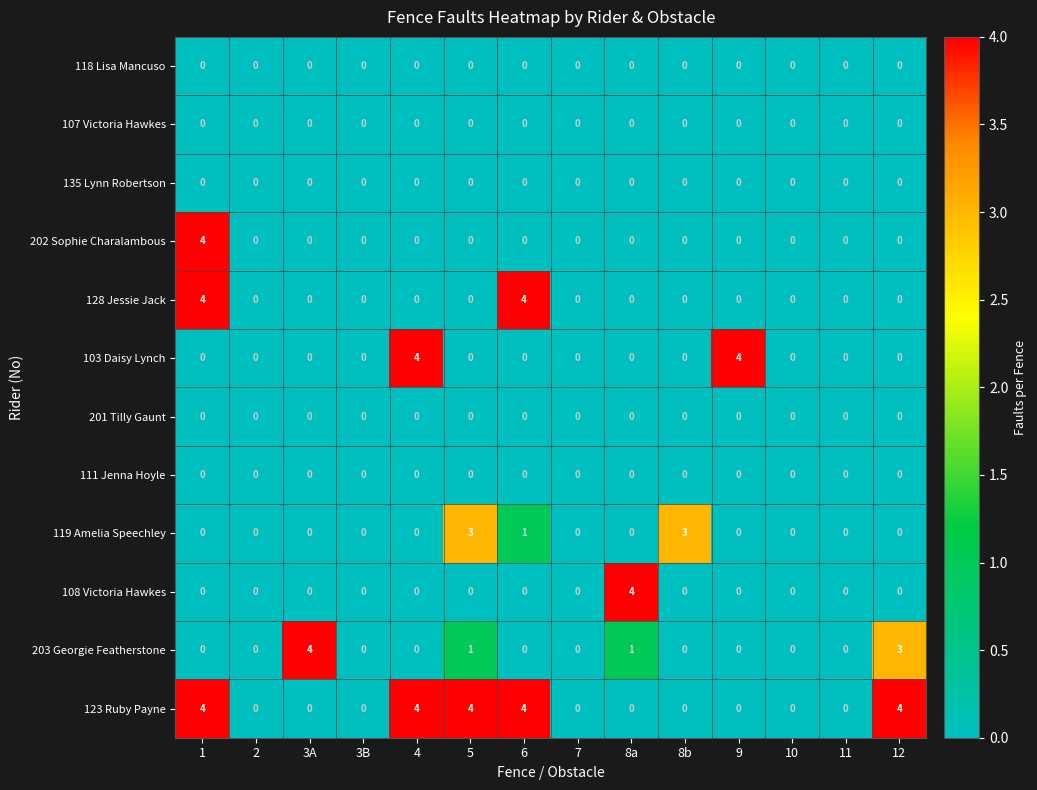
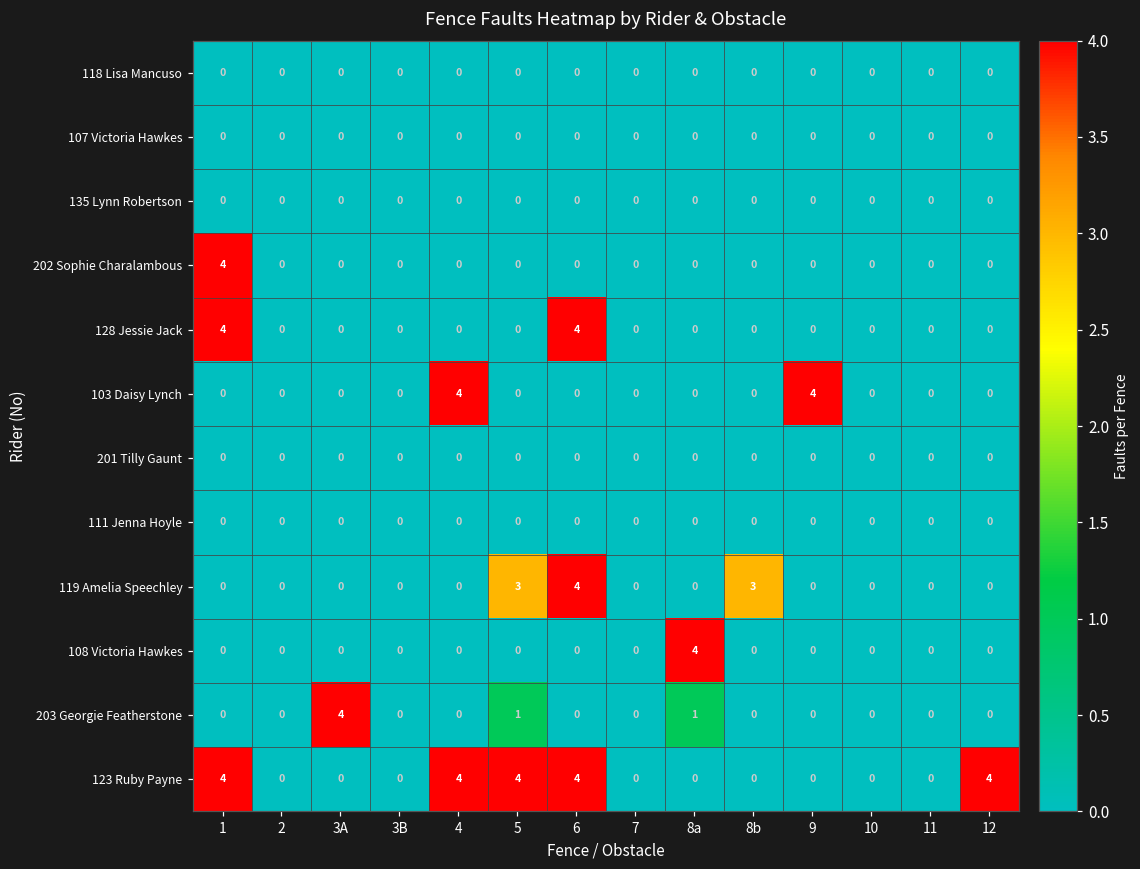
119 Amelia Speechley, 6: 1 -> 4
203 Georgie Featherstone, 12: 3 -> 0
